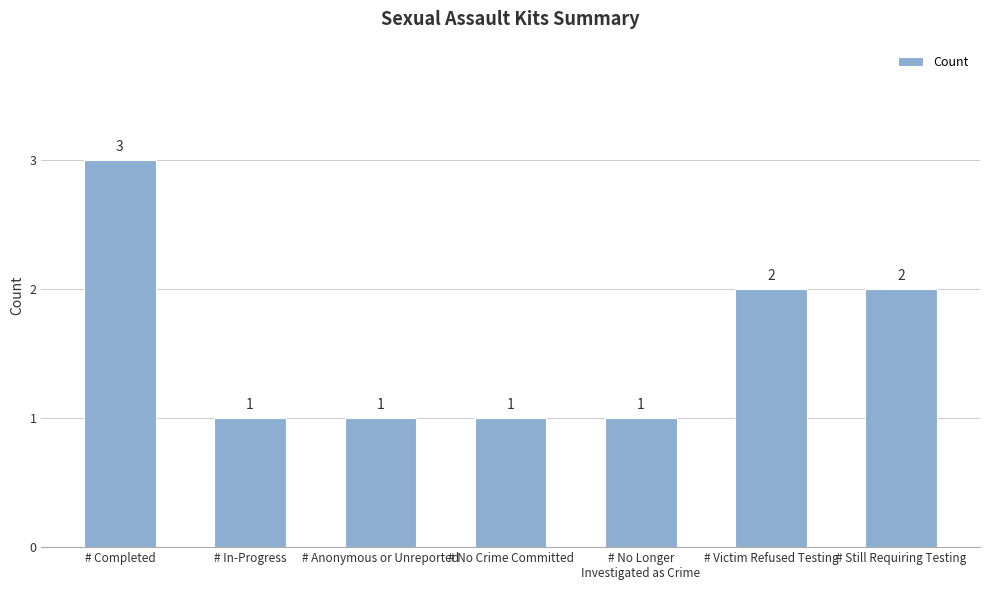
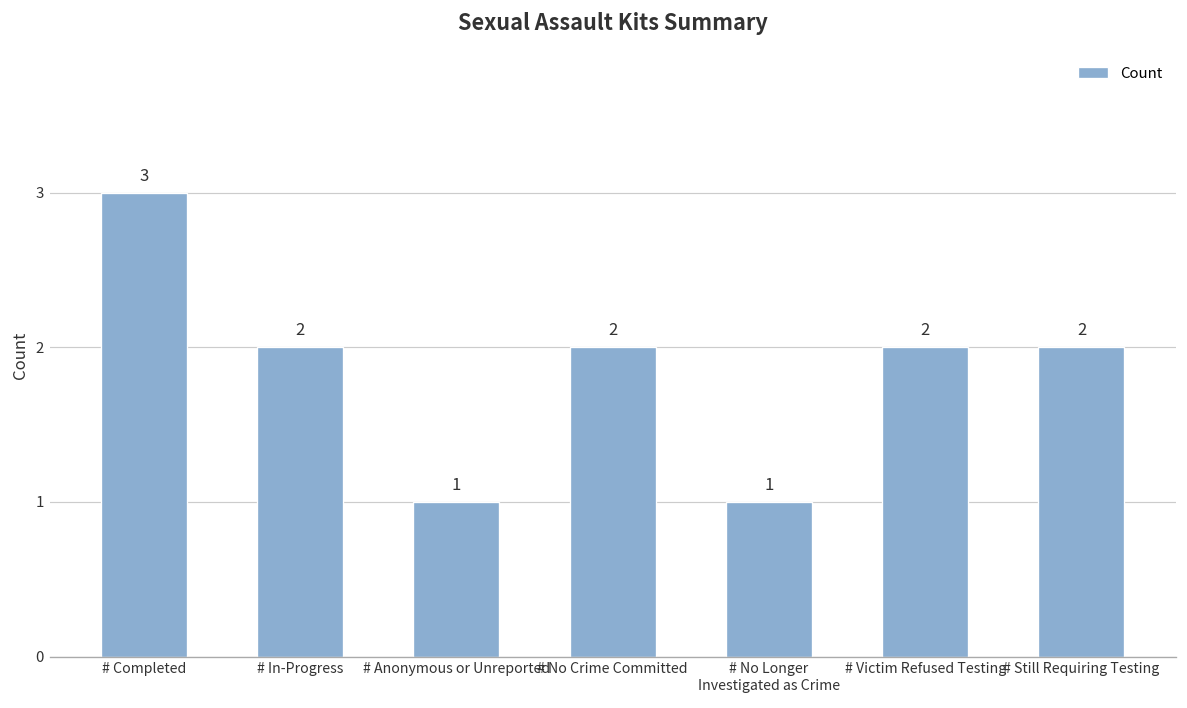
# In-Progress: 1 -> 2
# No Crime Committed: 1 -> 2
